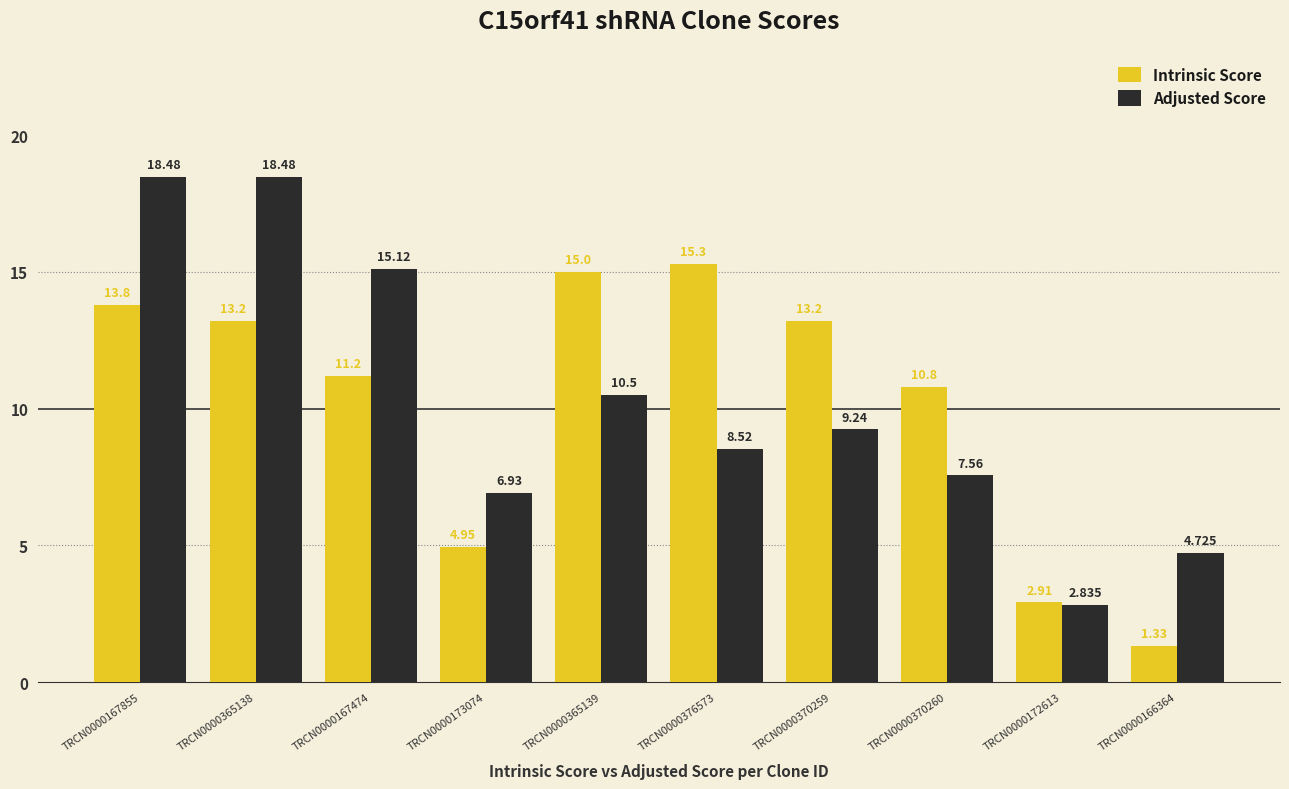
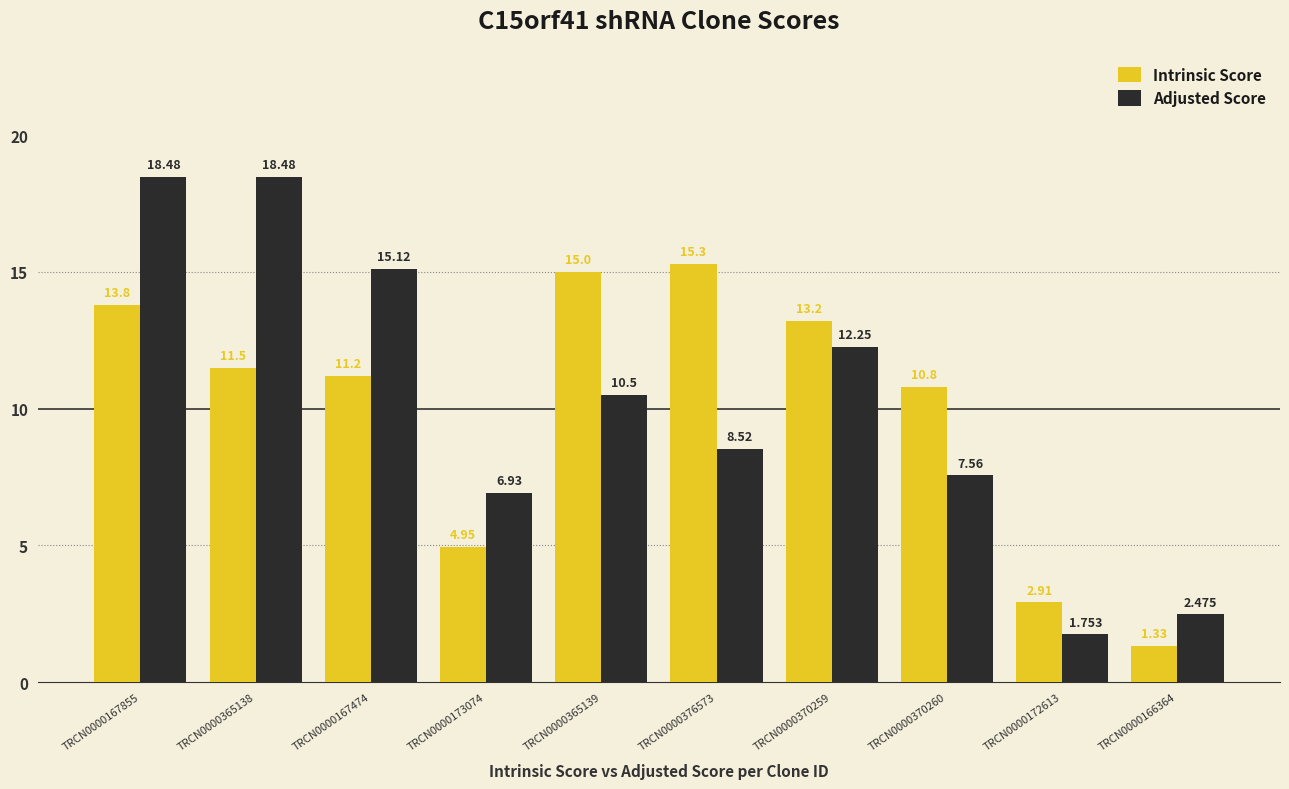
Intrinsic Score, TRCN0000365138: 13.2 -> 11.5
Adjusted Score, TRCN0000370259: 9.24 -> 12.25
Adjusted Score, TRCN0000172613: 2.835 -> 1.753
Adjusted Score, TRCN0000166364: 4.725 -> 2.475
